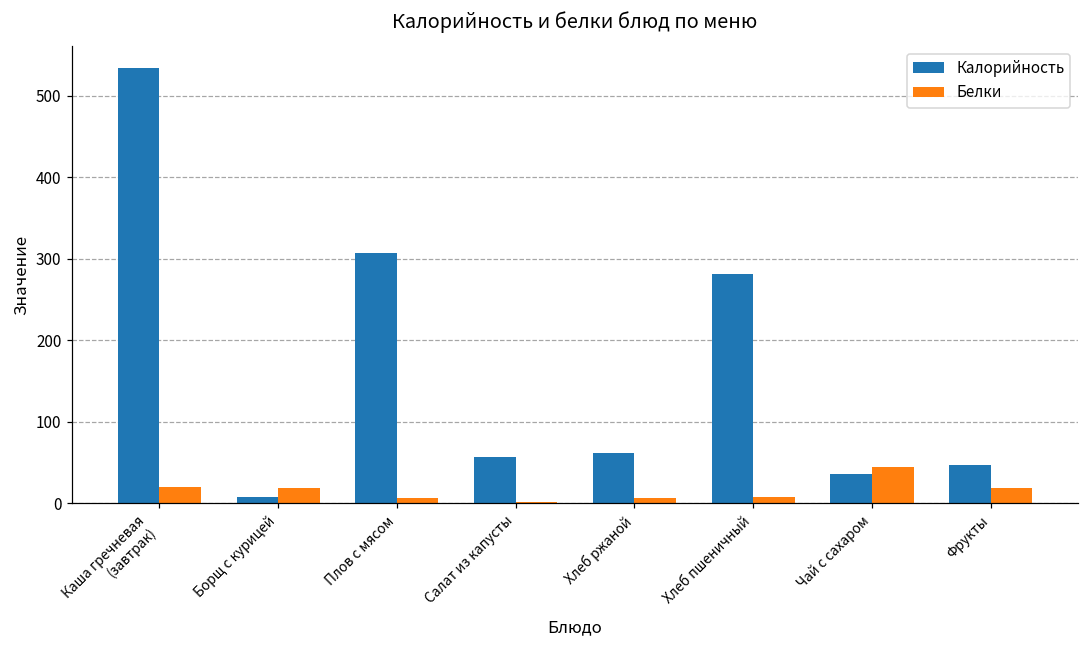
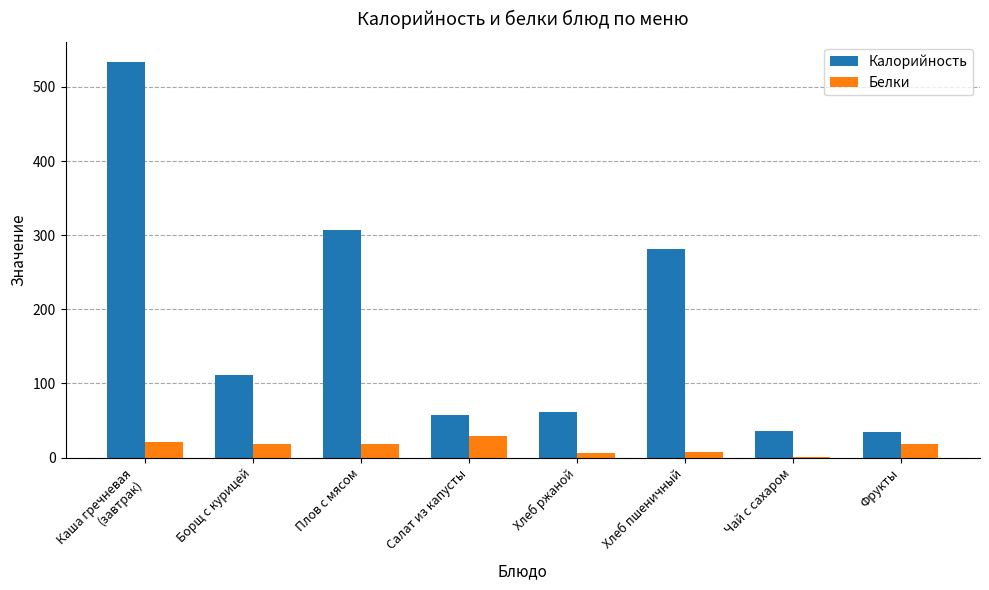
Калорийность, Борщ с курицей: 10 -> 110
Белки, Плов с мясом: 10 -> 20
Белки, Салат из капусты: 0 -> 30
Белки, Чай с сахаром: 50 -> 0
Калорийность, Фрукты: 50 -> 40
